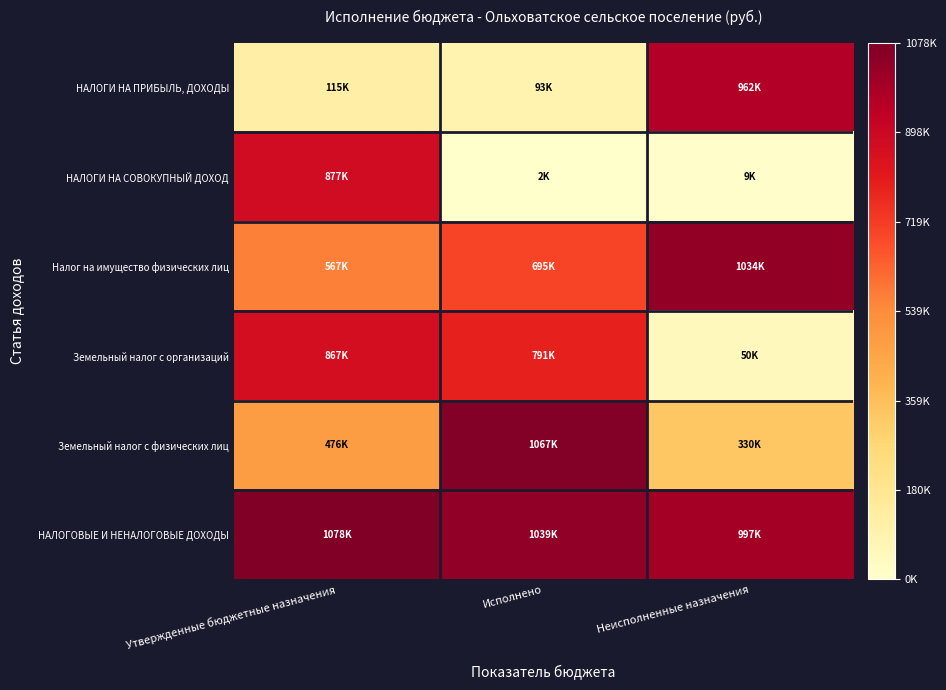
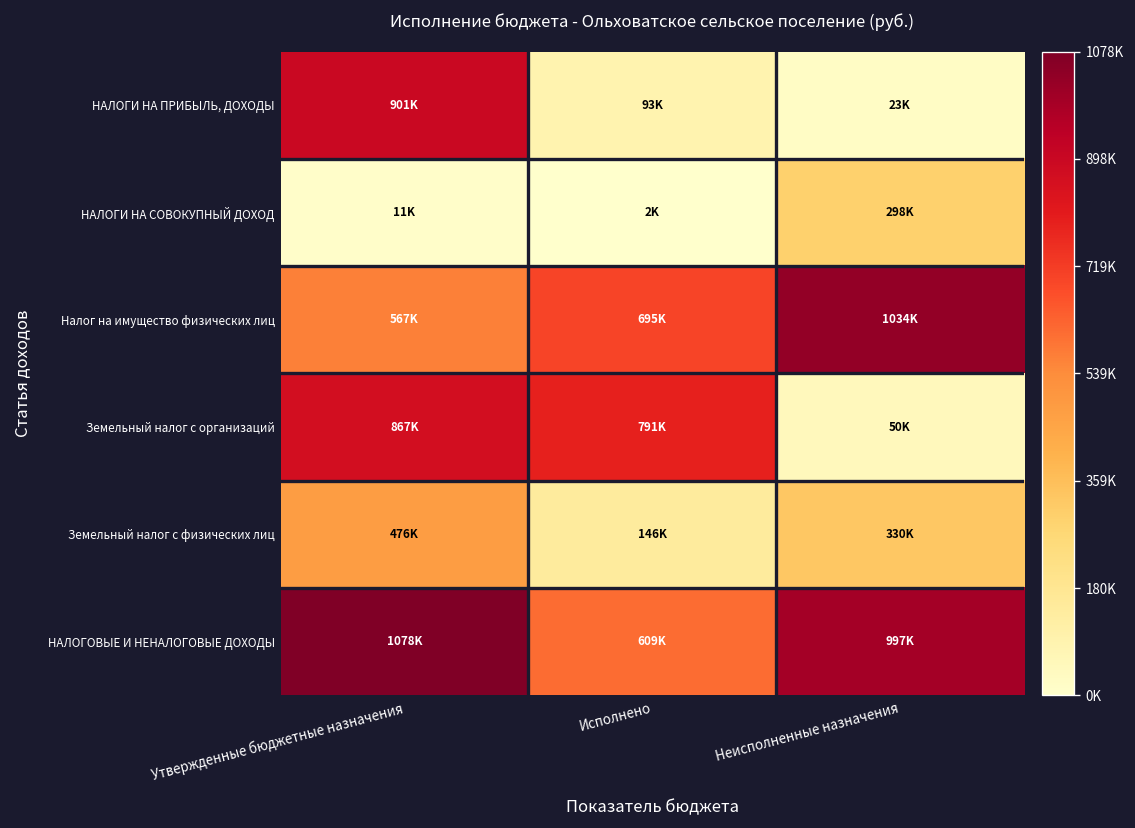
НАЛОГИ НА ПРИБЫЛЬ, ДОХОДЫ, Утвержденные бюджетные назначения: 115K -> 901K
НАЛОГИ НА ПРИБЫЛЬ, ДОХОДЫ, Неисполненные назначения: 962K -> 23K
НАЛОГИ НА СОВОКУПНЫЙ ДОХОД, Утвержденные бюджетные назначения: 877K -> 11K
НАЛОГИ НА СОВОКУПНЫЙ ДОХОД, Неисполненные назначения: 9K -> 298K
Земельный налог с физических лиц, Исполнено: 1067K -> 146K
НАЛОГОВЫЕ И НЕНАЛОГОВЫЕ ДОХОДЫ, Исполнено: 1039K -> 609K
